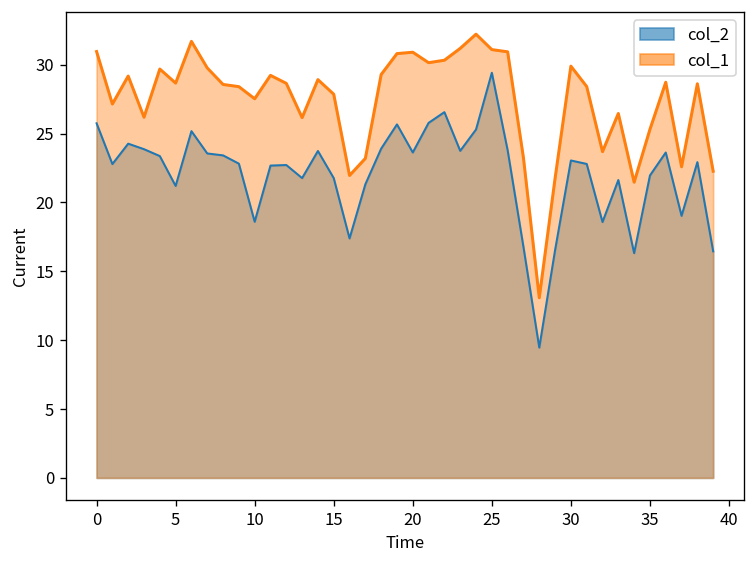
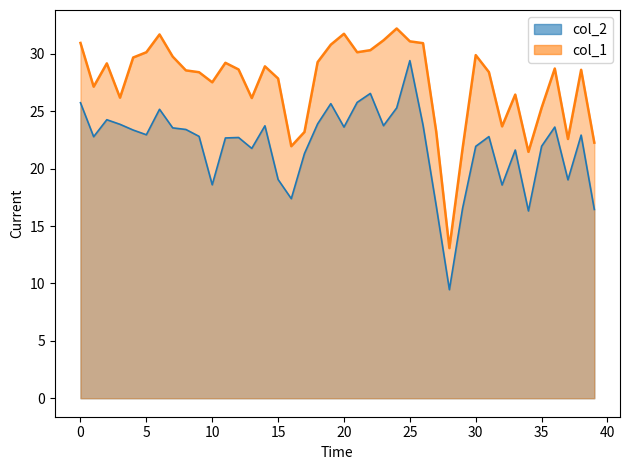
col_2, 5: 21.2 -> 23.0
col_1, 5: 28.7 -> 30.2
col_2, 15: 21.8 -> 19.1
col_1, 20: 30.9 -> 31.8
col_2, 30: 23.1 -> 22.0
